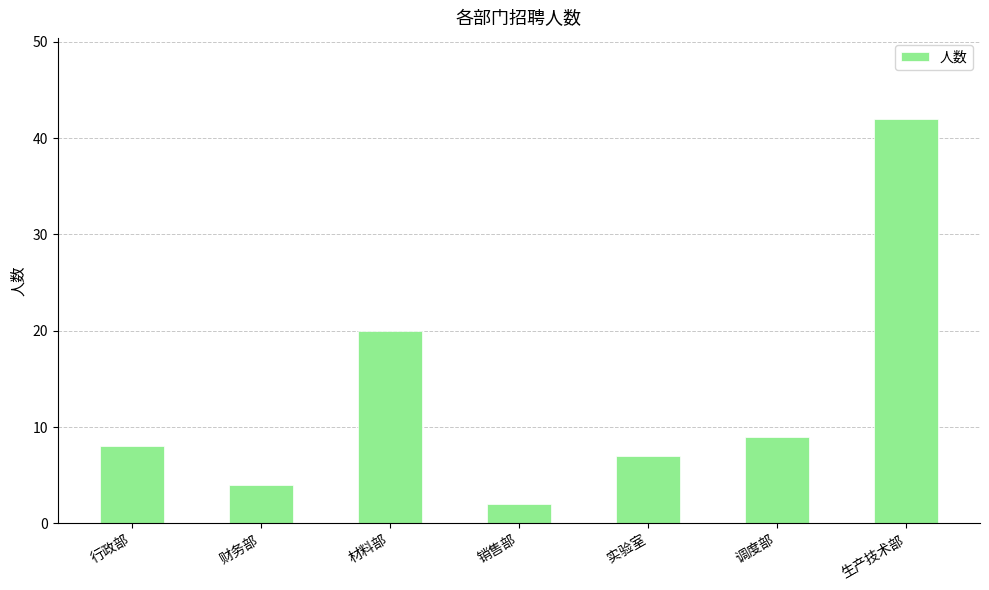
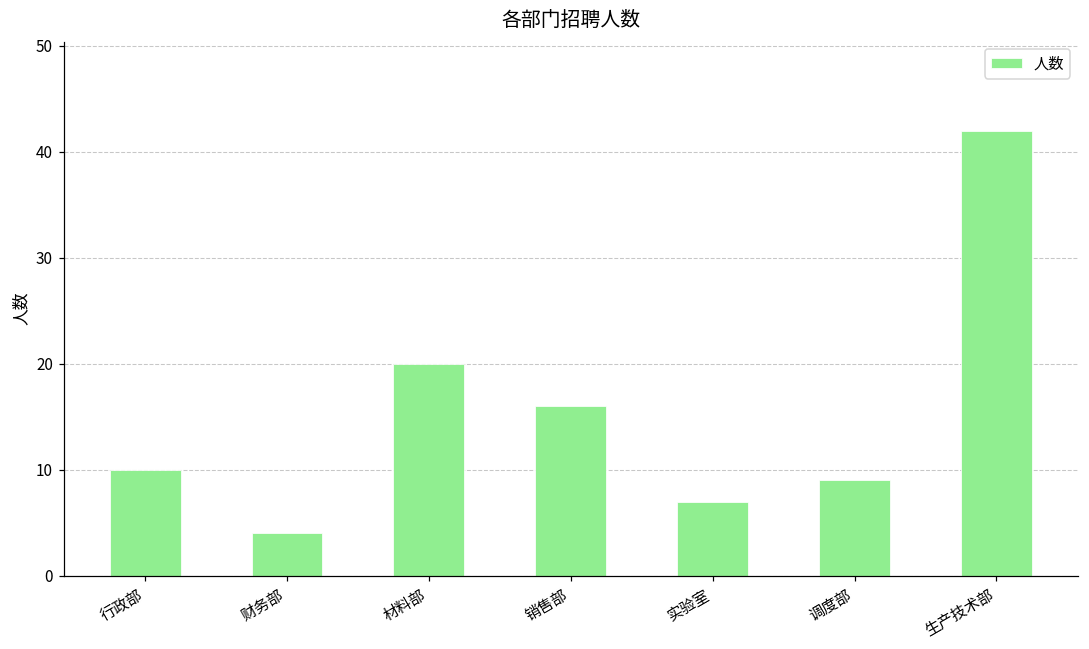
行政部: 8 -> 10
销售部: 2 -> 16
